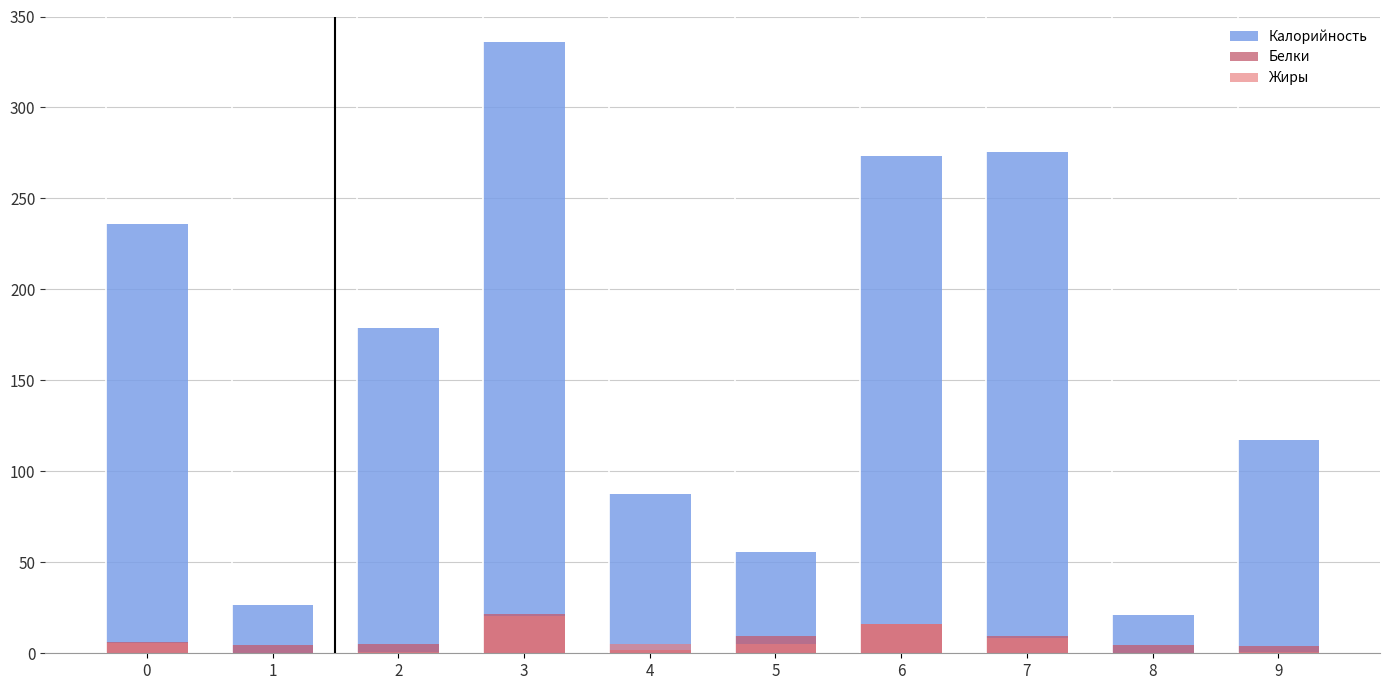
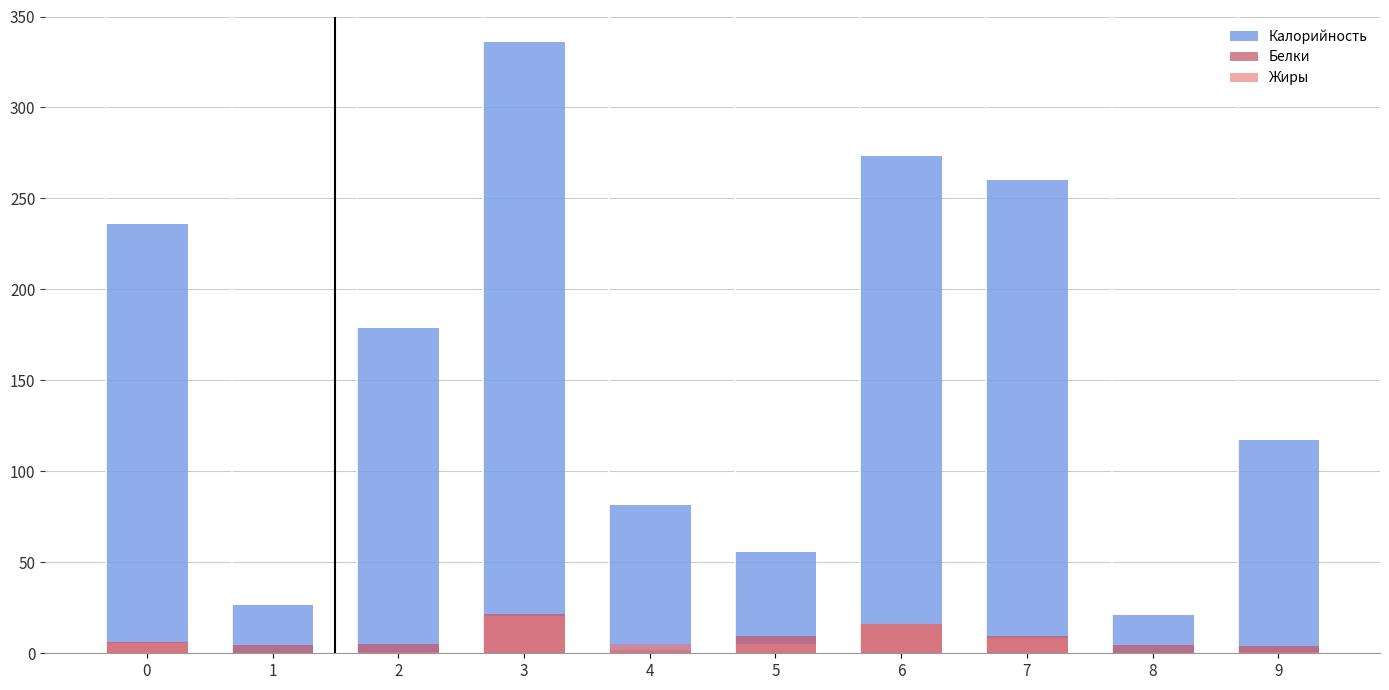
Калорийность, 4: 88 -> 81
Калорийность, 7: 275 -> 260
